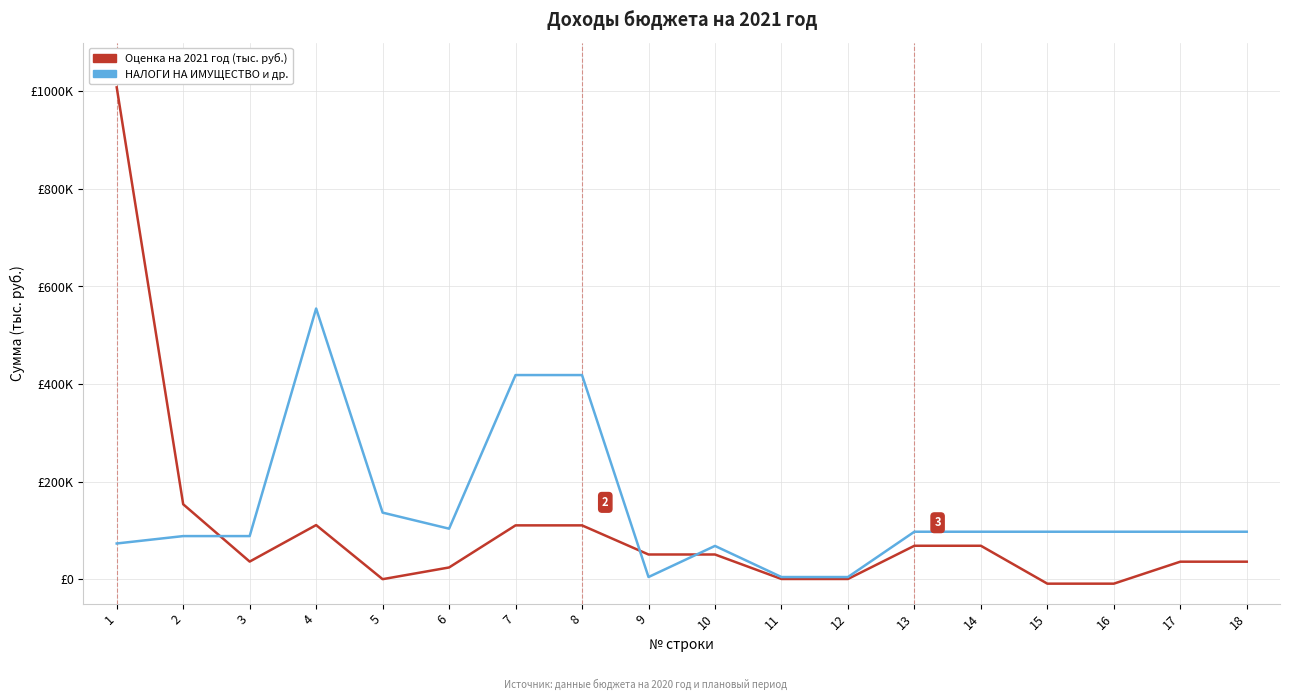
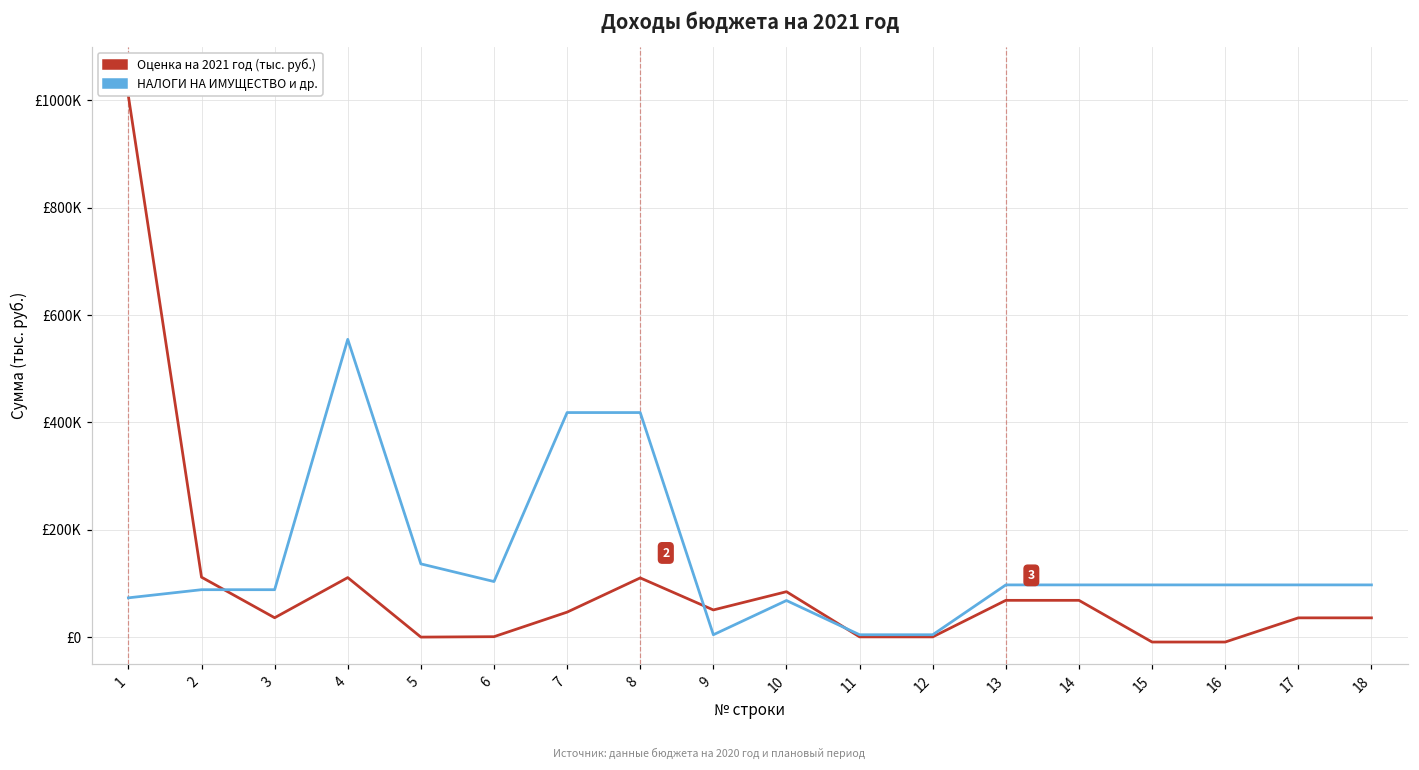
Оценка на 2021 год (тыс. руб.), 2: £150000 -> £110000
Оценка на 2021 год (тыс. руб.), 6: £20000 -> £0
Оценка на 2021 год (тыс. руб.), 7: £110000 -> £50000
Оценка на 2021 год (тыс. руб.), 10: £50000 -> £80000
